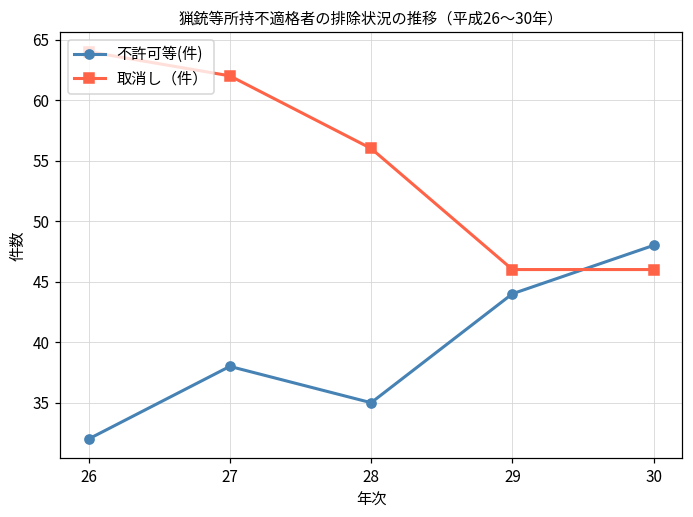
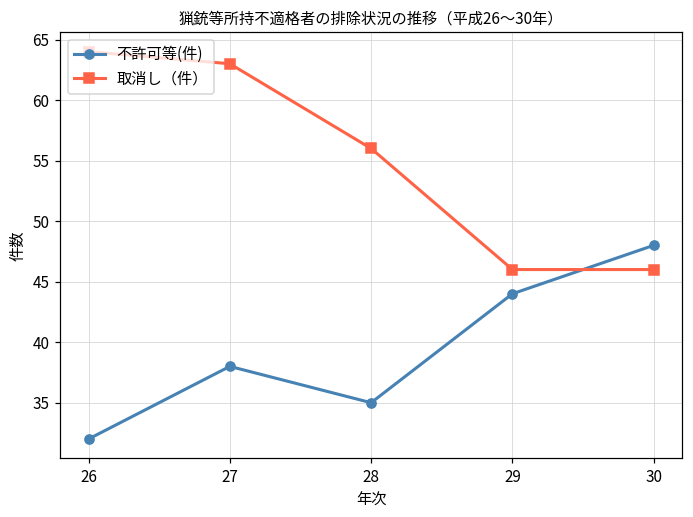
取消し（件）, 27: 62 -> 63
